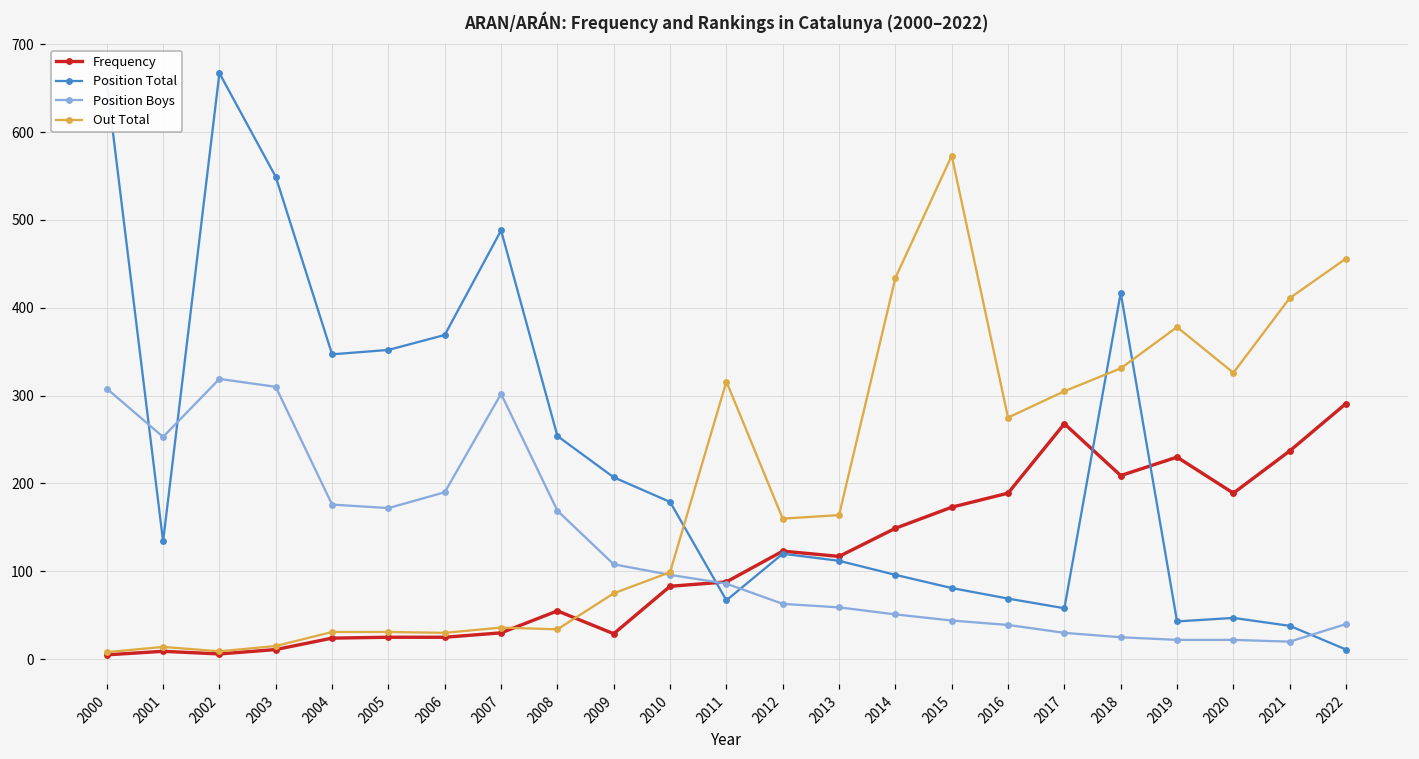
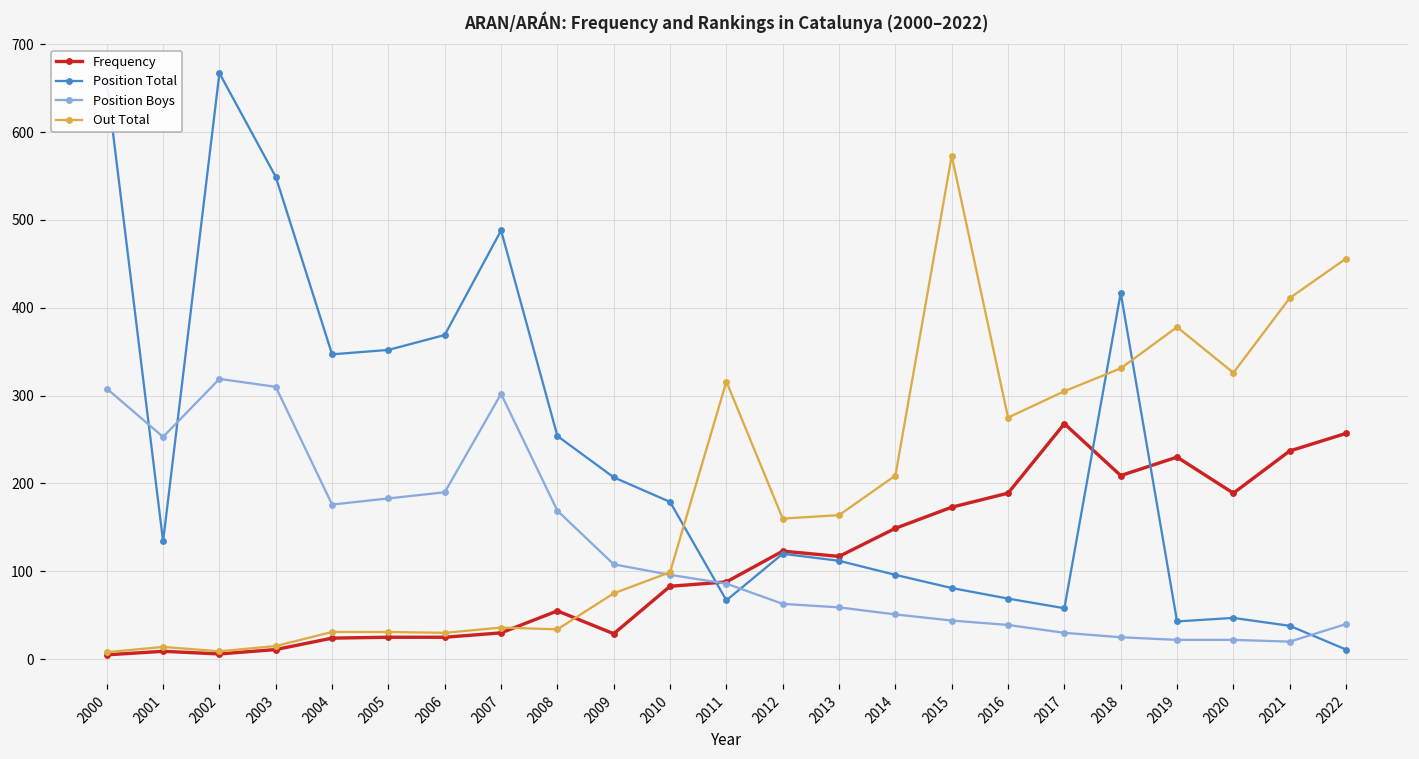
Position Boys, 2005: 170 -> 180
Out Total, 2014: 430 -> 210
Frequency, 2022: 290 -> 260
